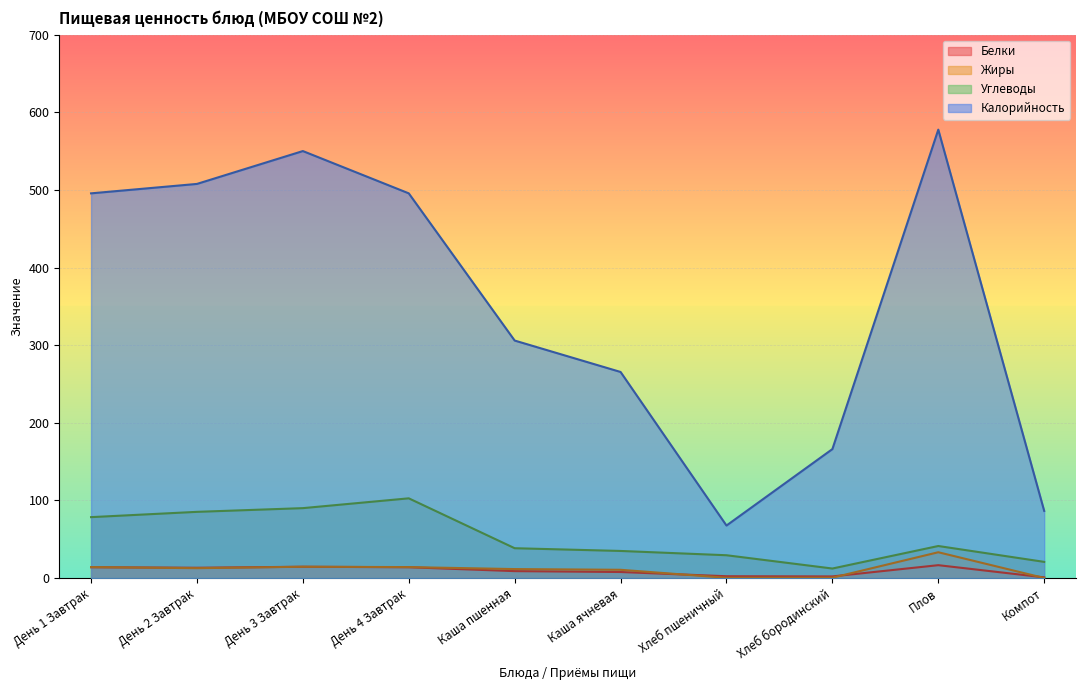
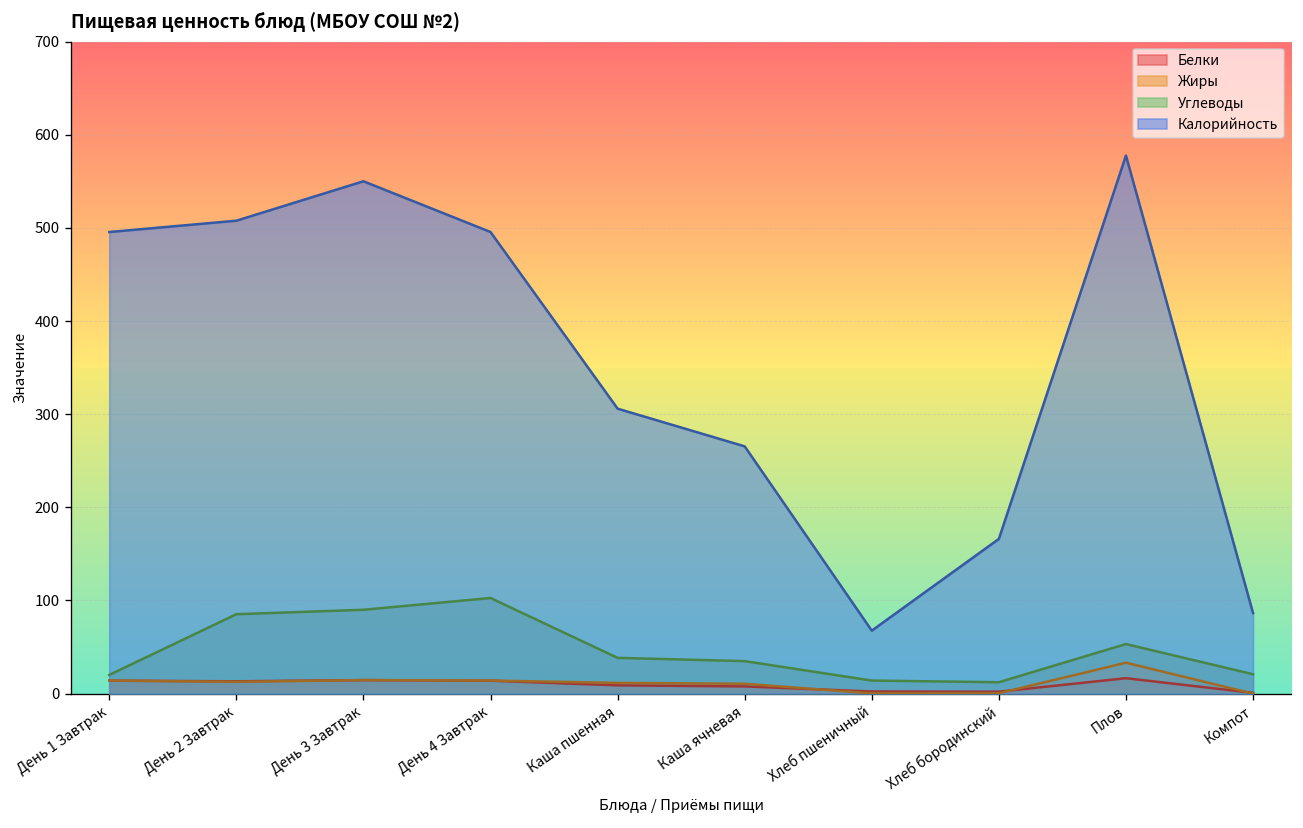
Углеводы, День 1 Завтрак: 80 -> 20
Углеводы, Хлеб пшеничный: 30 -> 10
Углеводы, Плов: 40 -> 50
